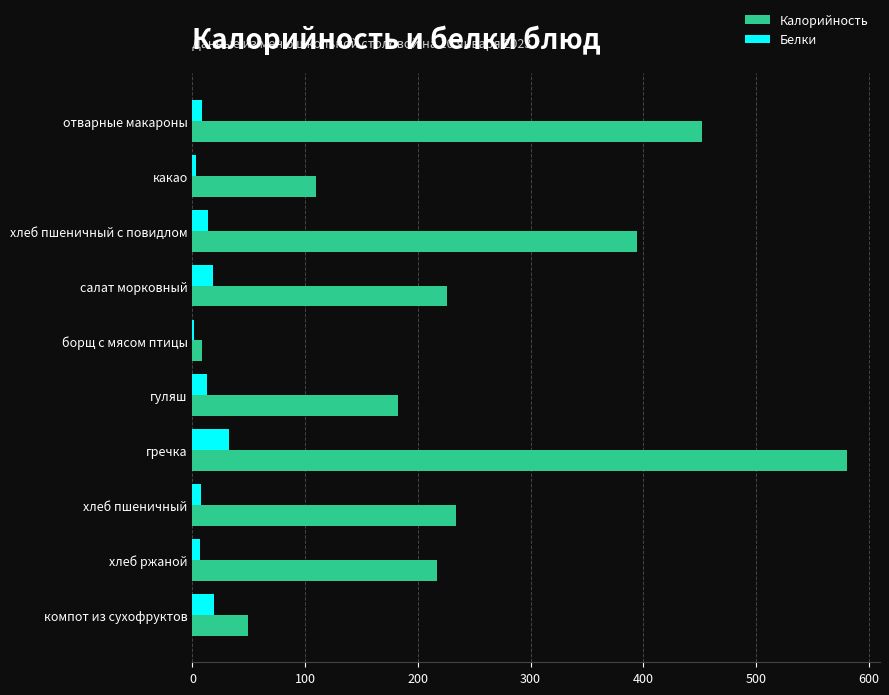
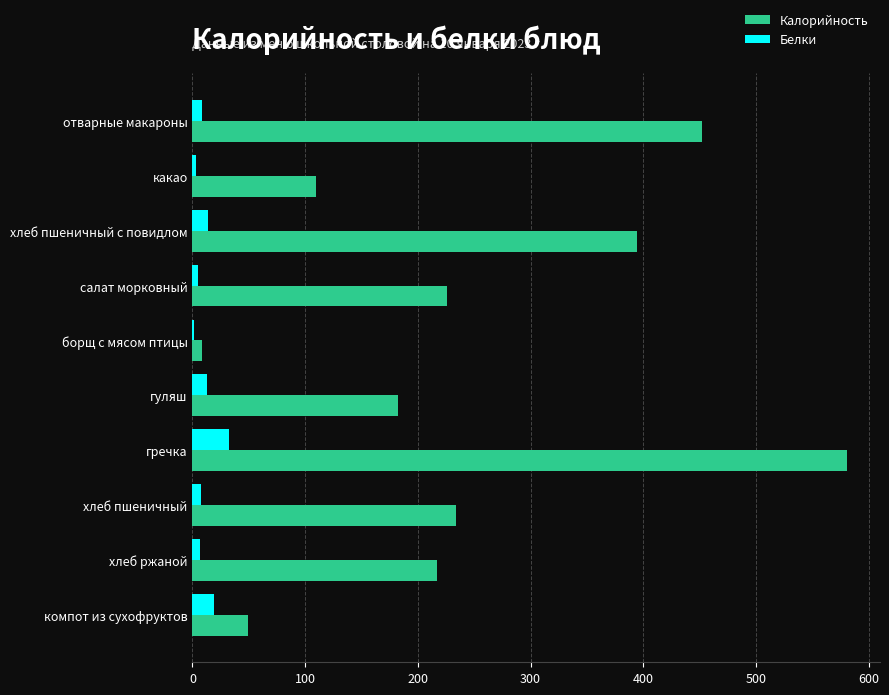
Белки, салат морковный: 18 -> 5
